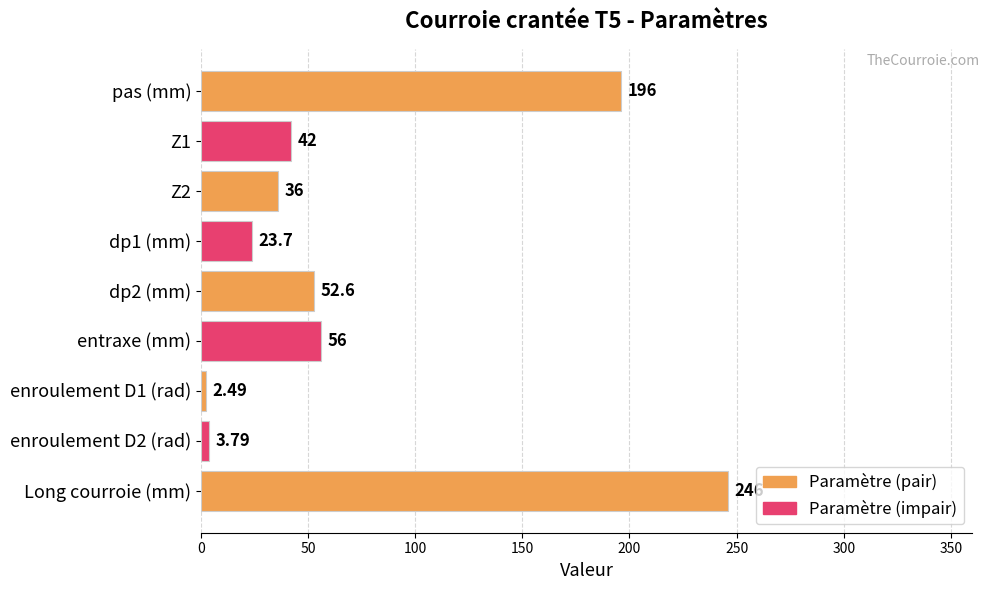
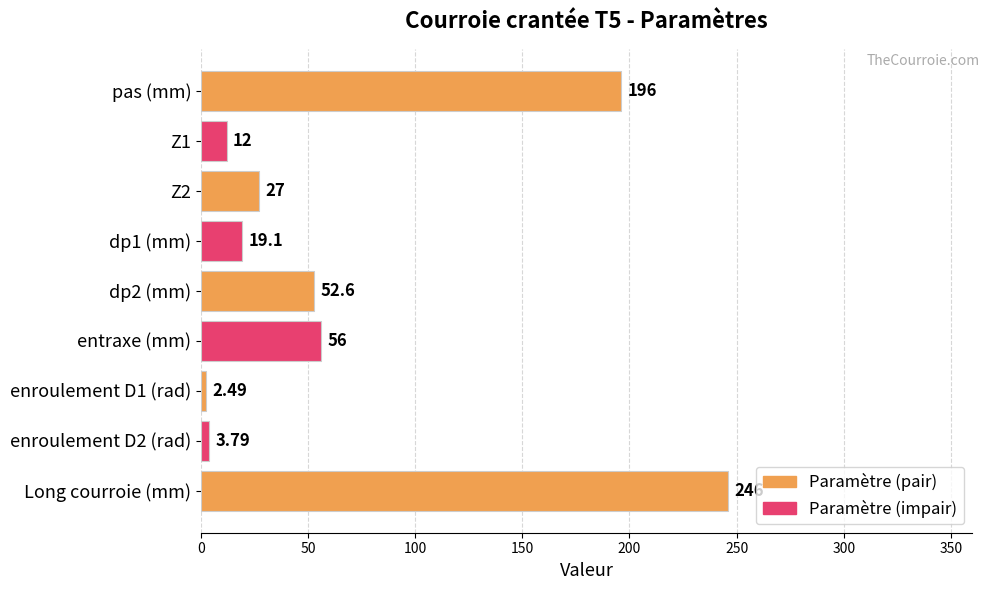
Z1: 42 -> 12
Z2: 36 -> 27
dp1 (mm): 23.7 -> 19.1
